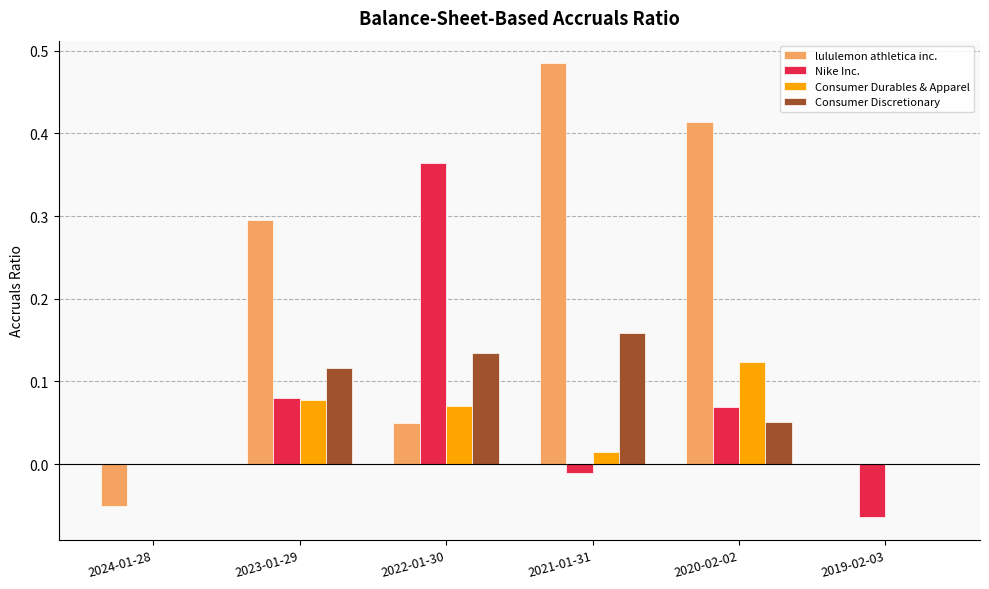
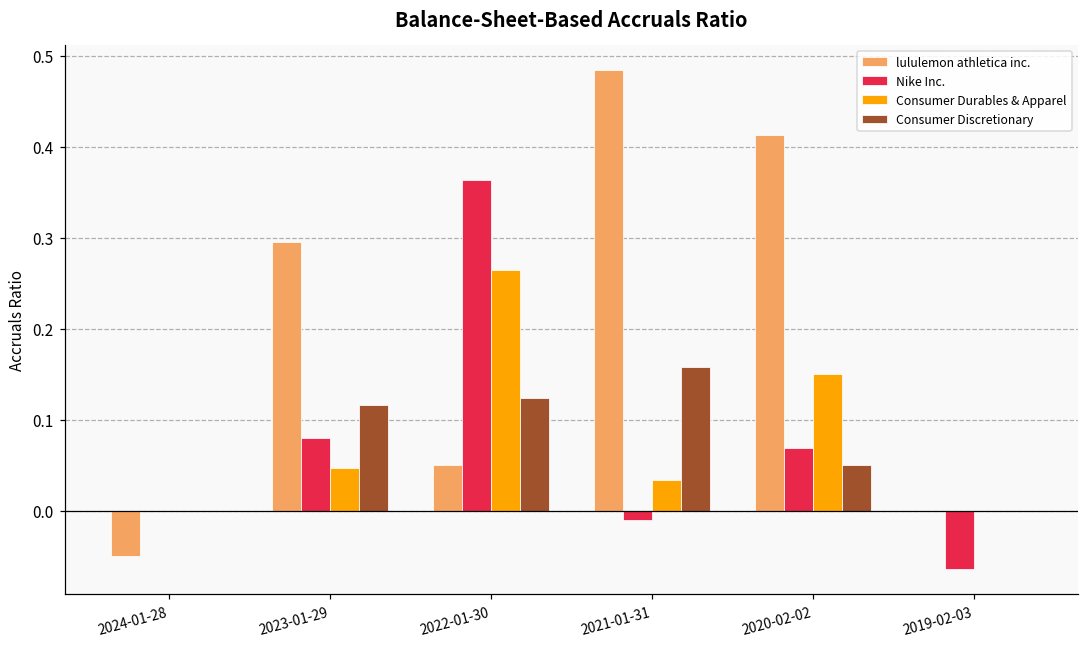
Consumer Durables & Apparel, 2023-01-29: 0.08 -> 0.05
Consumer Durables & Apparel, 2022-01-30: 0.07 -> 0.26
Consumer Discretionary, 2022-01-30: 0.13 -> 0.12
Consumer Durables & Apparel, 2021-01-31: 0.01 -> 0.03
Consumer Durables & Apparel, 2020-02-02: 0.12 -> 0.15
